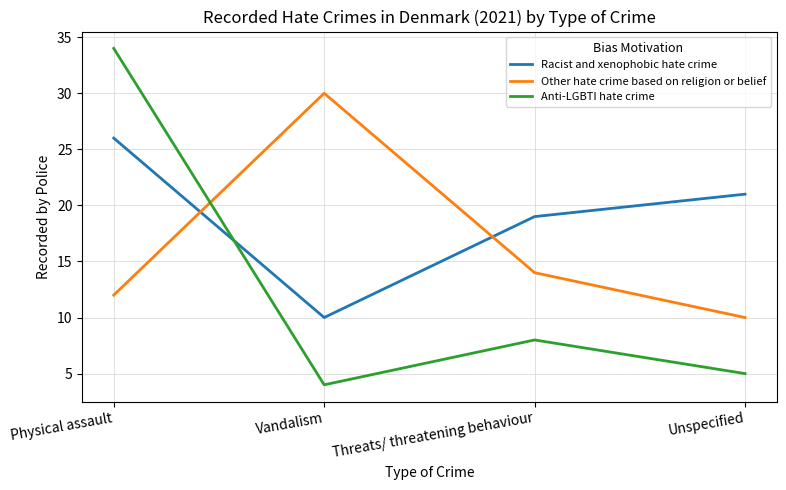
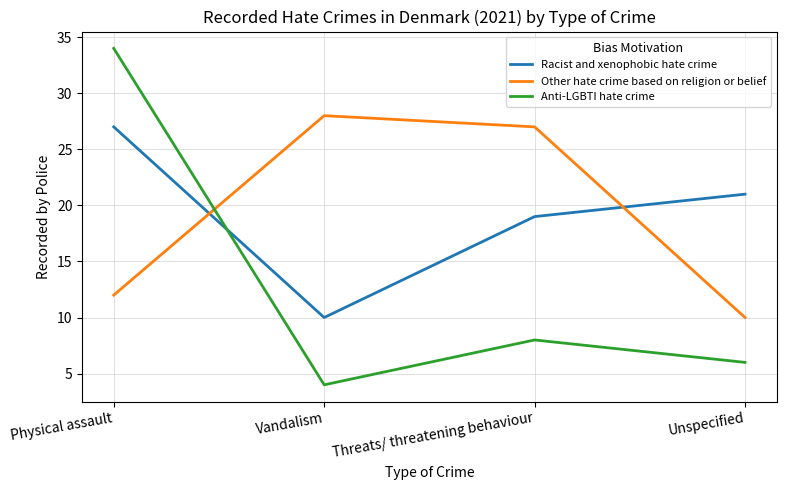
Racist and xenophobic hate crime, Physical assault: 26 -> 27
Other hate crime based on religion or belief, Vandalism: 30 -> 28
Other hate crime based on religion or belief, Threats/ threatening behaviour: 14 -> 27
Anti-LGBTI hate crime, Unspecified: 5 -> 6
